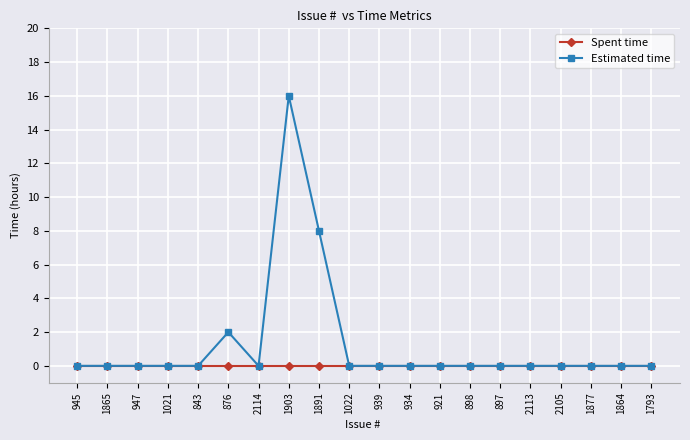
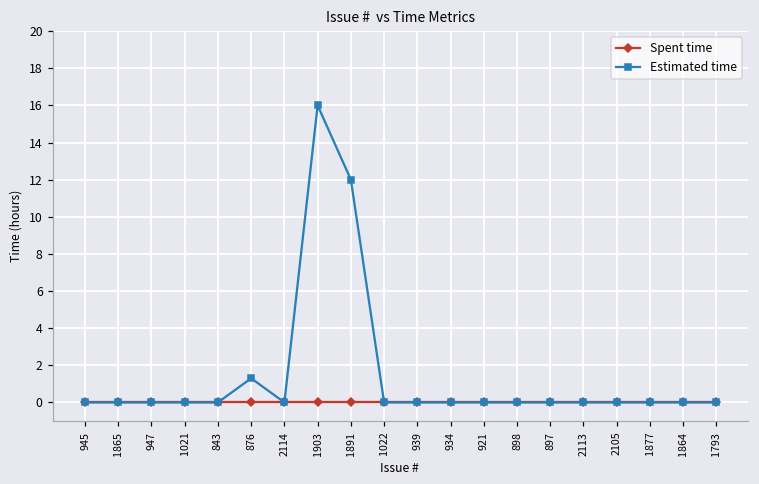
Estimated time, 876: 2.0 -> 1.3
Estimated time, 1891: 8 -> 12
